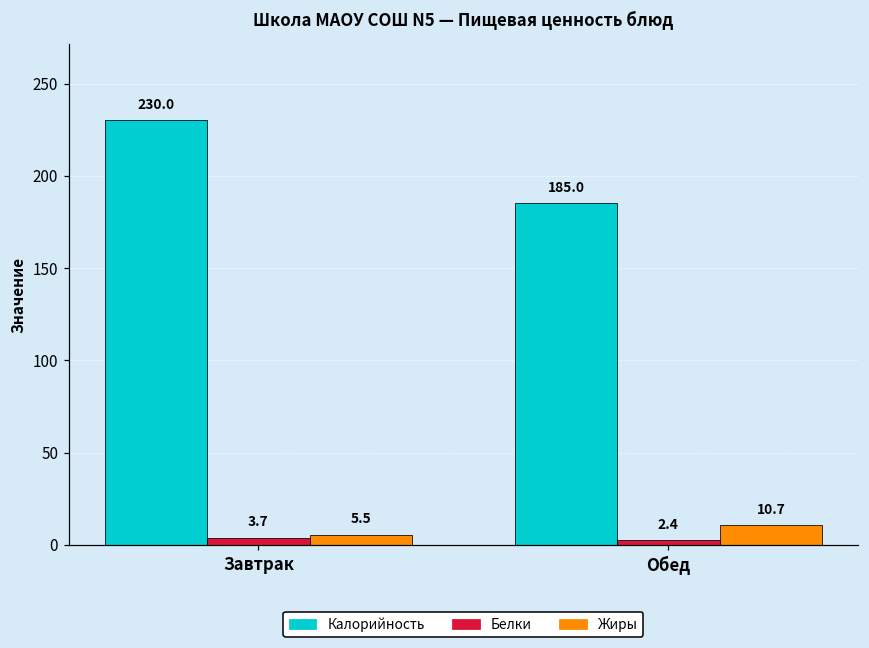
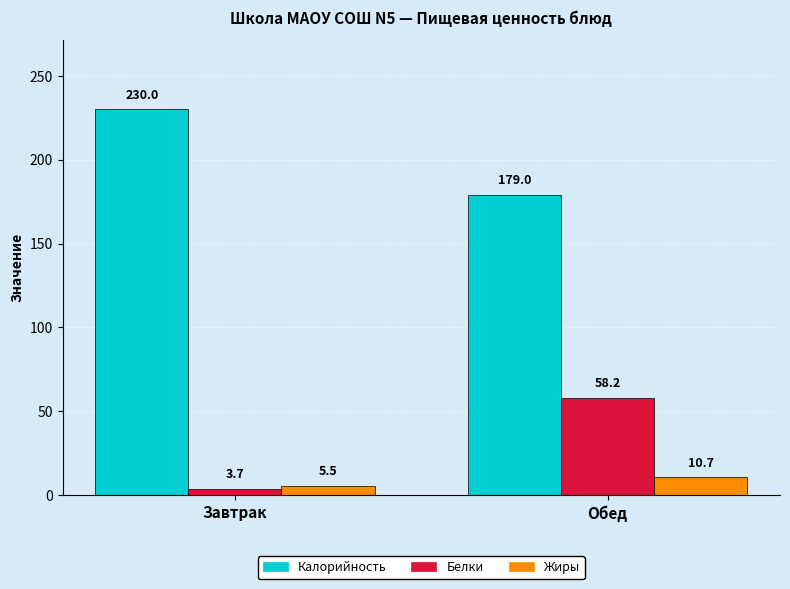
Калорийность, Обед: 185.0 -> 179.0
Белки, Обед: 2.4 -> 58.2
